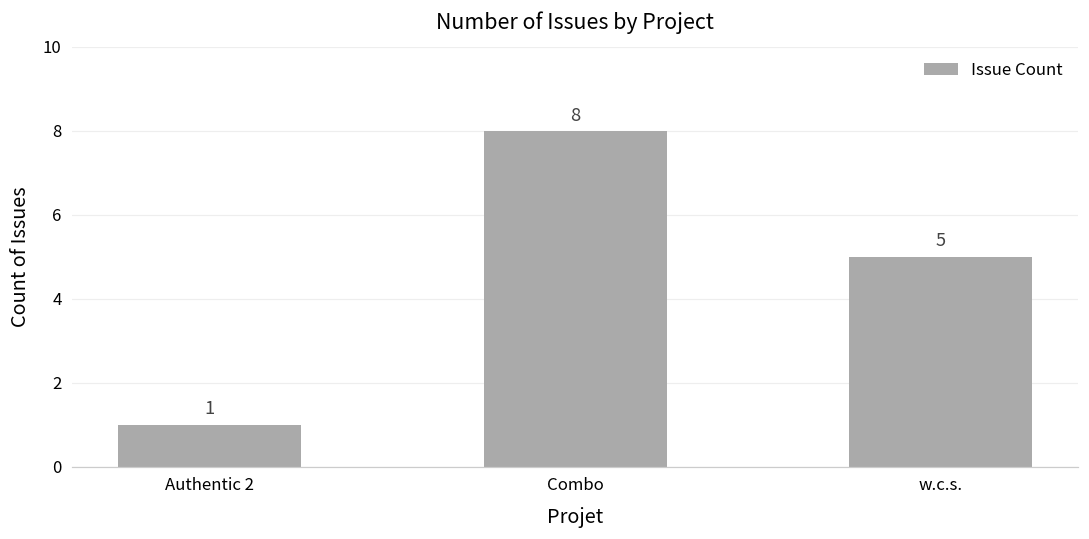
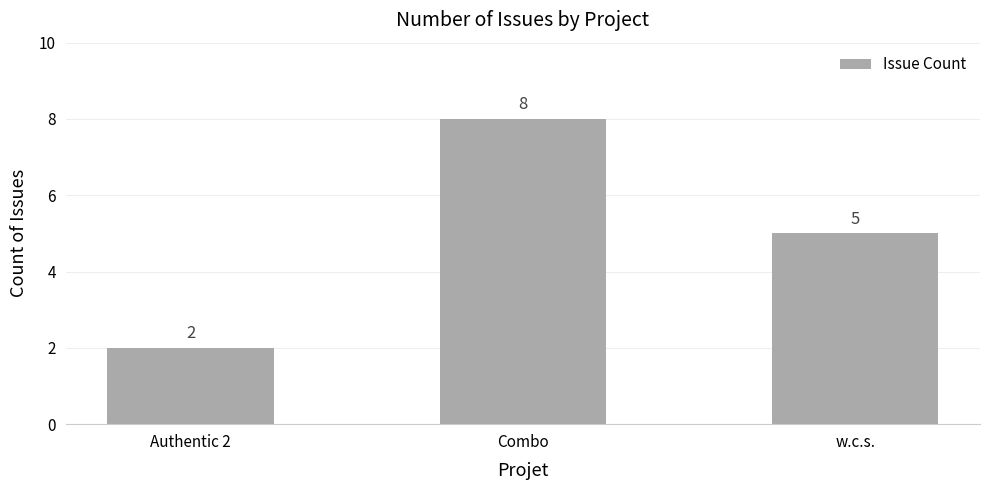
Authentic 2: 1 -> 2
